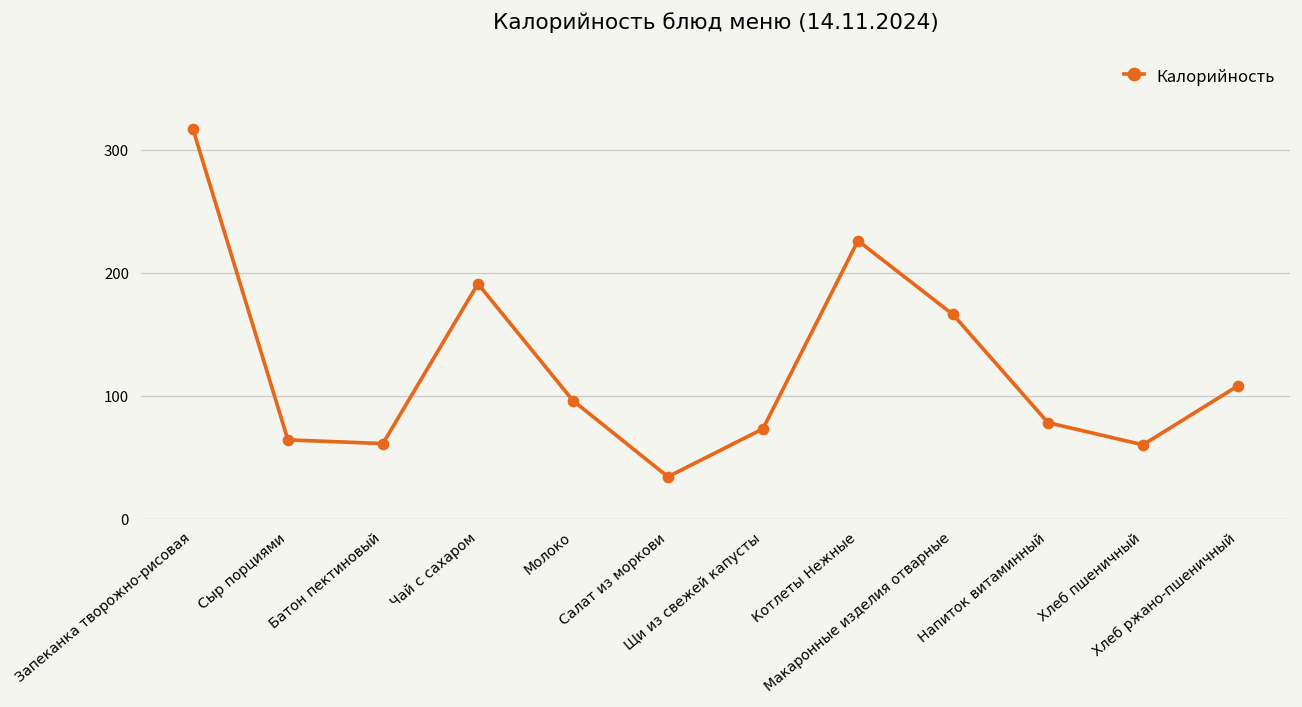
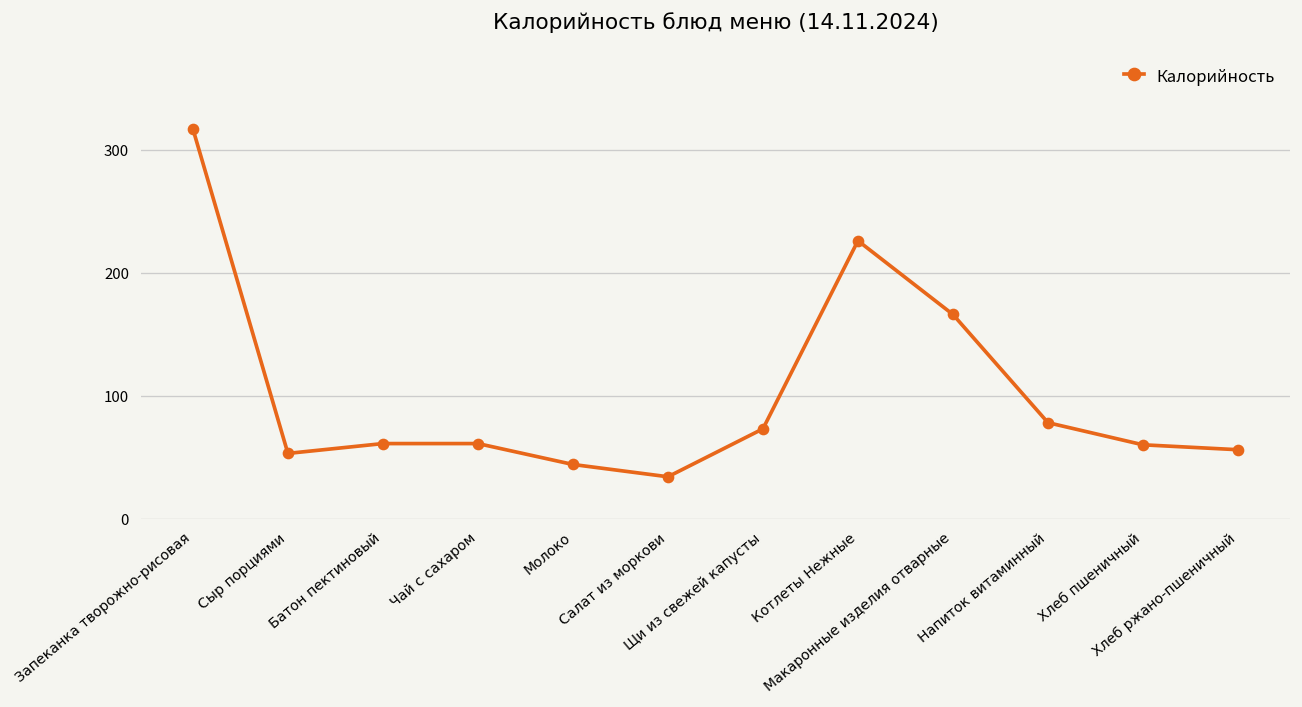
Сыр порциями: 64 -> 53
Чай с сахаром: 191 -> 61
Молоко: 96 -> 44
Хлеб ржано-пшеничный: 108 -> 56
